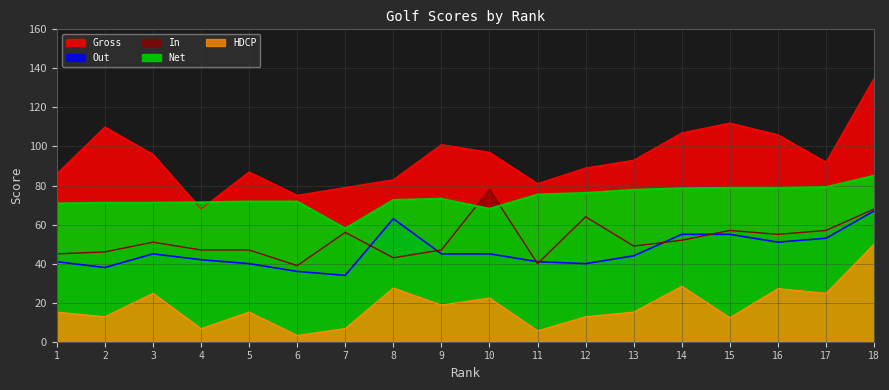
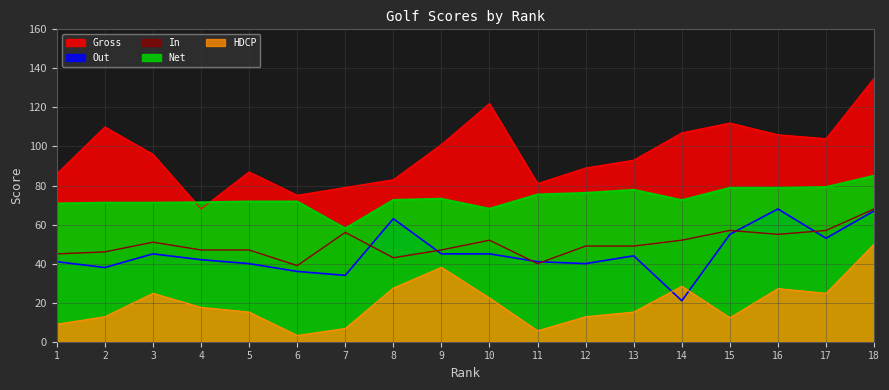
HDCP, 1: 15 -> 9
HDCP, 4: 7 -> 18
HDCP, 9: 19 -> 38
Gross, 10: 97 -> 122
In, 10: 78 -> 52
In, 12: 64 -> 49
Out, 14: 55 -> 21
Net, 14: 79 -> 73
Out, 16: 51 -> 68
Gross, 17: 92 -> 104
